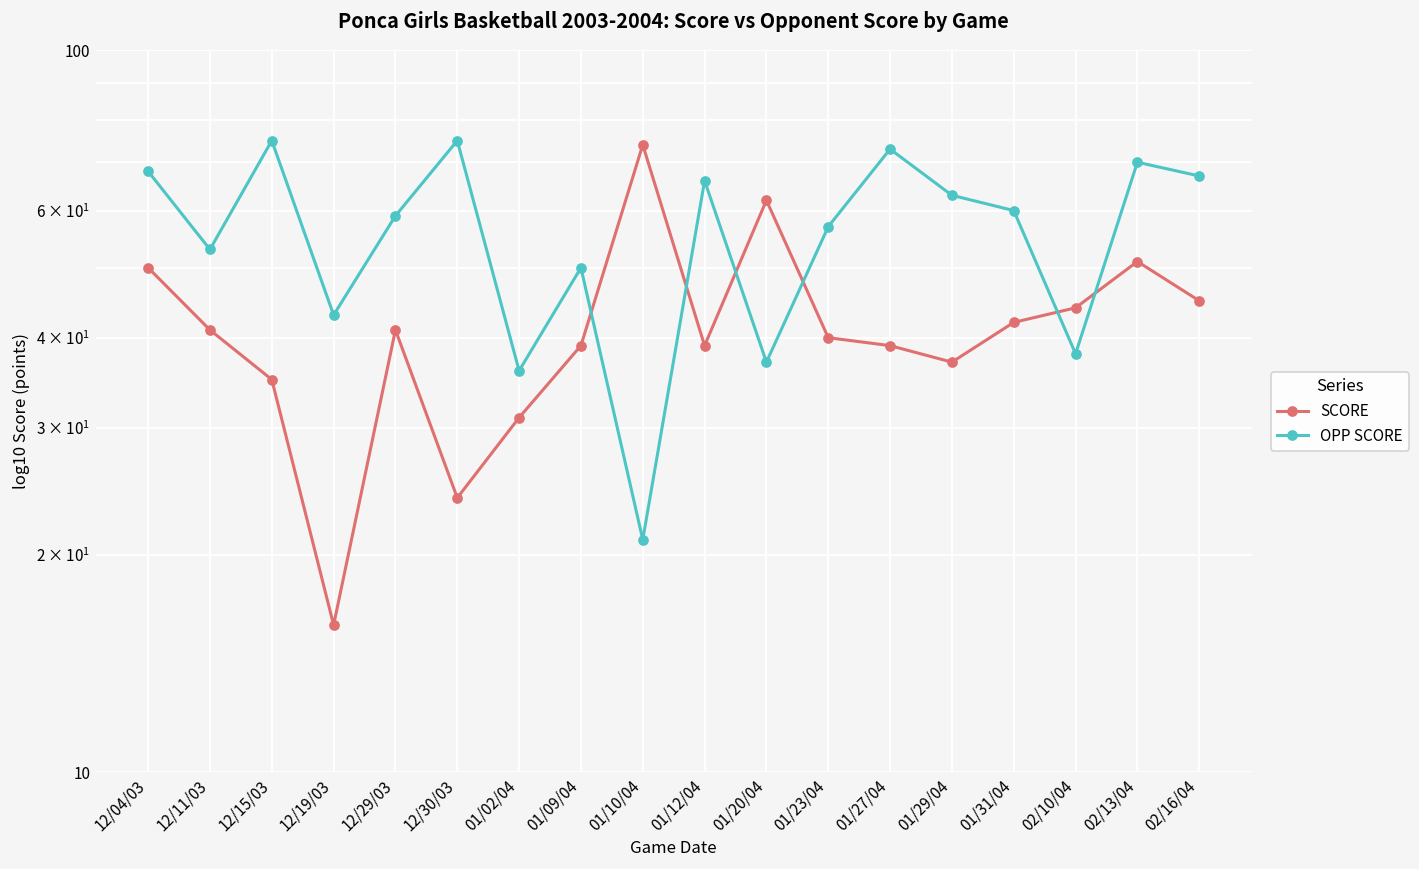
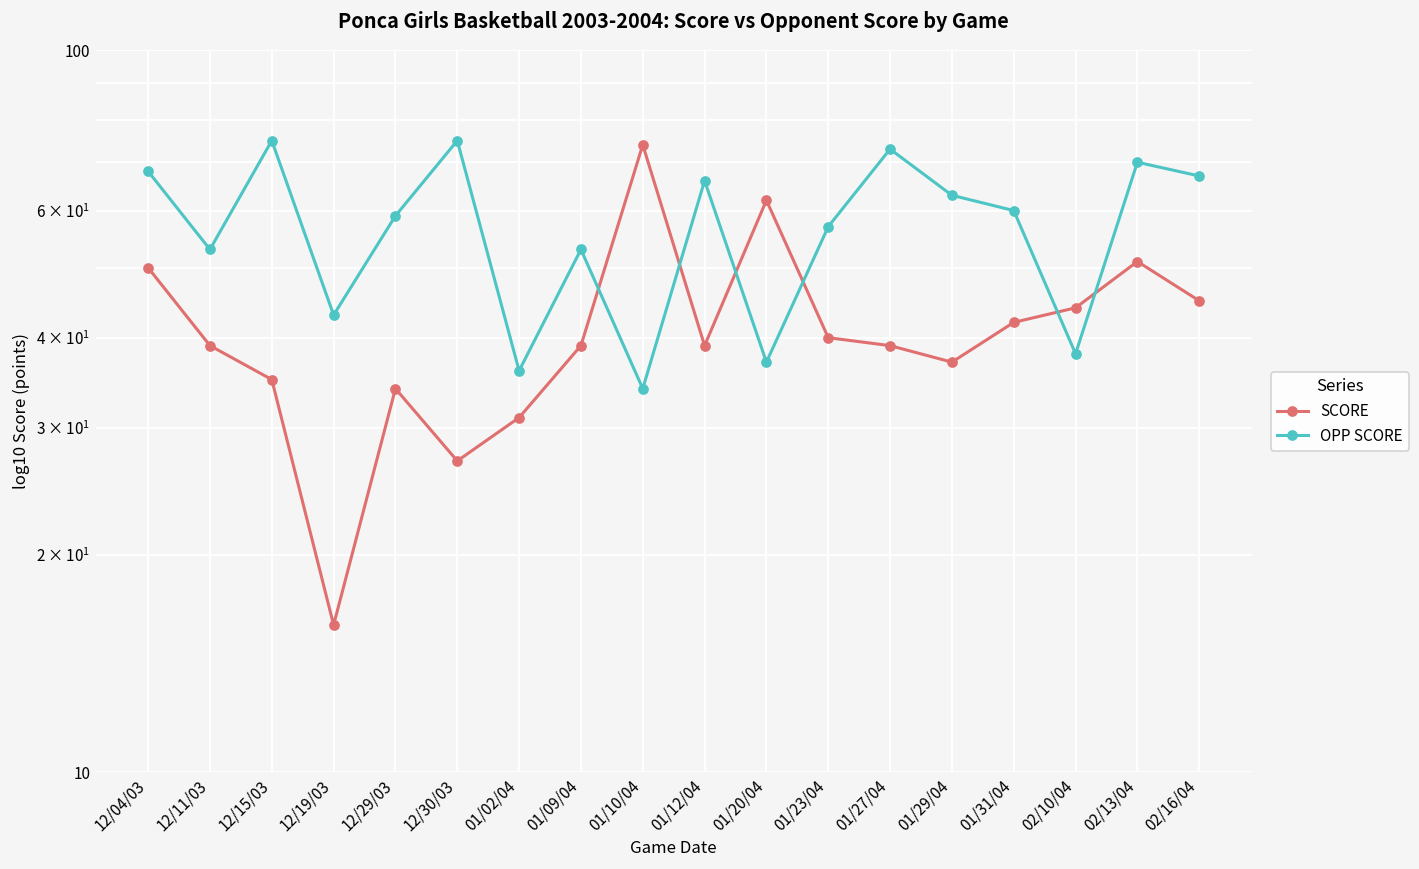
SCORE, 12/11/03: 41 -> 39
SCORE, 12/29/03: 41 -> 34
SCORE, 12/30/03: 24 -> 27
OPP SCORE, 01/09/04: 50 -> 53
OPP SCORE, 01/10/04: 21 -> 34
